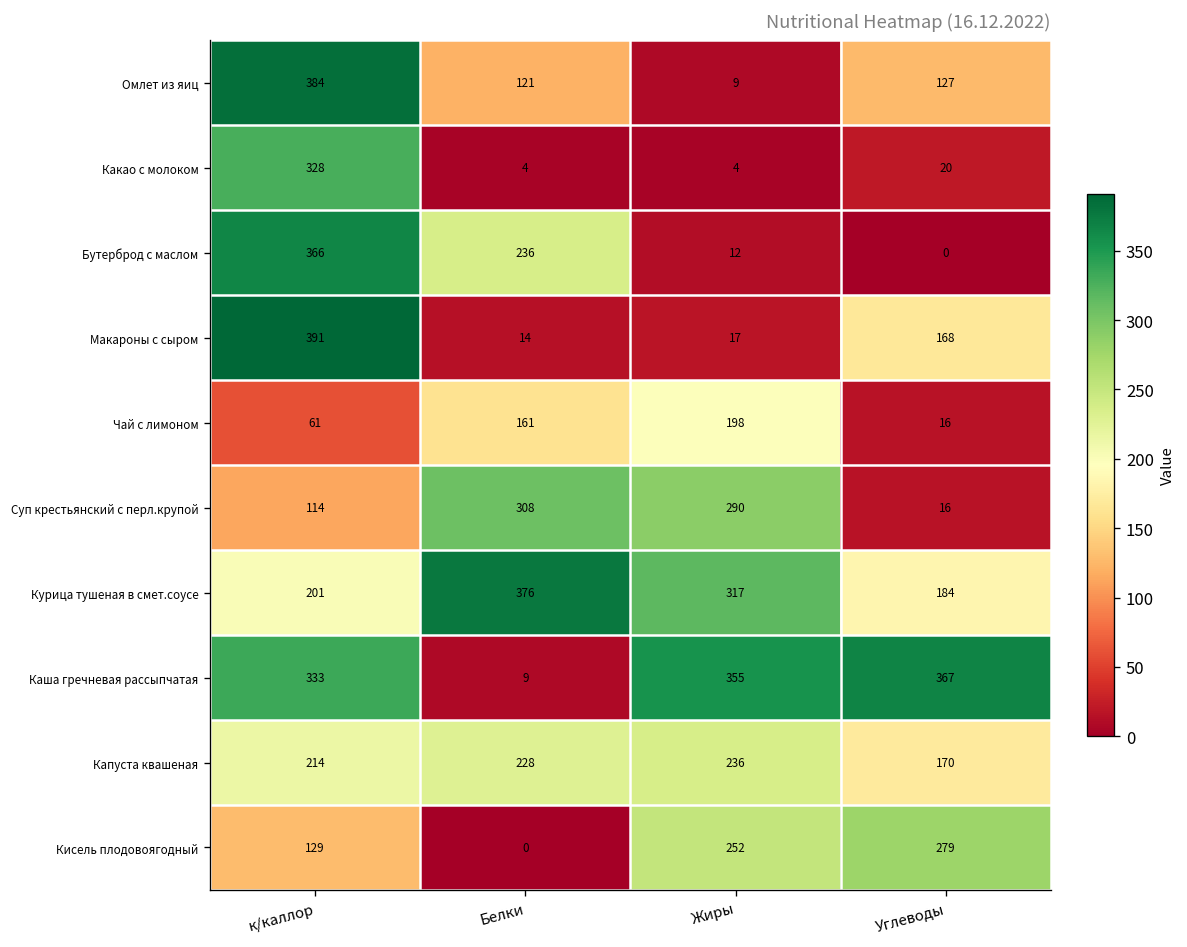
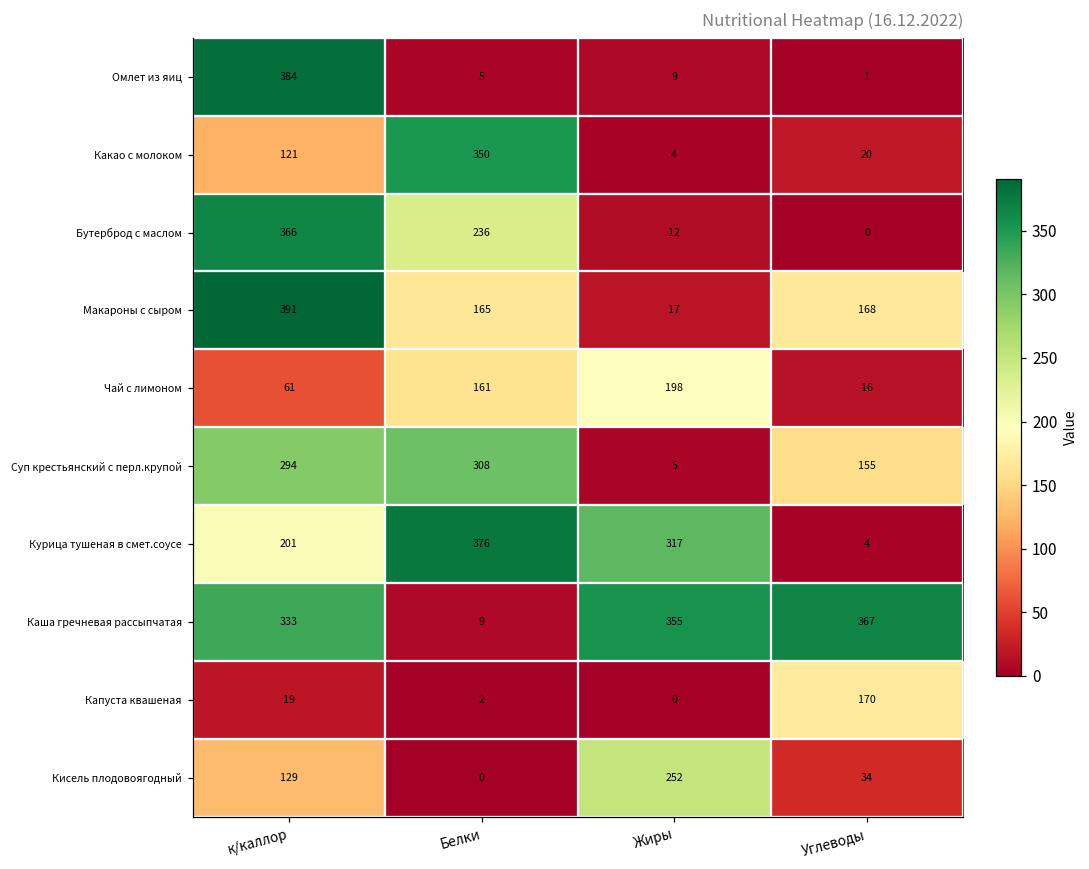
Омлет из яиц, Белки: 121 -> 5
Омлет из яиц, Углеводы: 127 -> 1
Какао с молоком, к/каллор: 328 -> 121
Какао с молоком, Белки: 4 -> 350
Макароны с сыром, Белки: 14 -> 165
Суп крестьянский с перл.крупой, к/каллор: 114 -> 294
Суп крестьянский с перл.крупой, Жиры: 290 -> 5
Суп крестьянский с перл.крупой, Углеводы: 16 -> 155
Курица тушеная в смет.соусе, Углеводы: 184 -> 4
Капуста квашеная, к/каллор: 214 -> 19
Капуста квашеная, Белки: 228 -> 2
Капуста квашеная, Жиры: 236 -> 0
Кисель плодовоягодный, Углеводы: 279 -> 34
